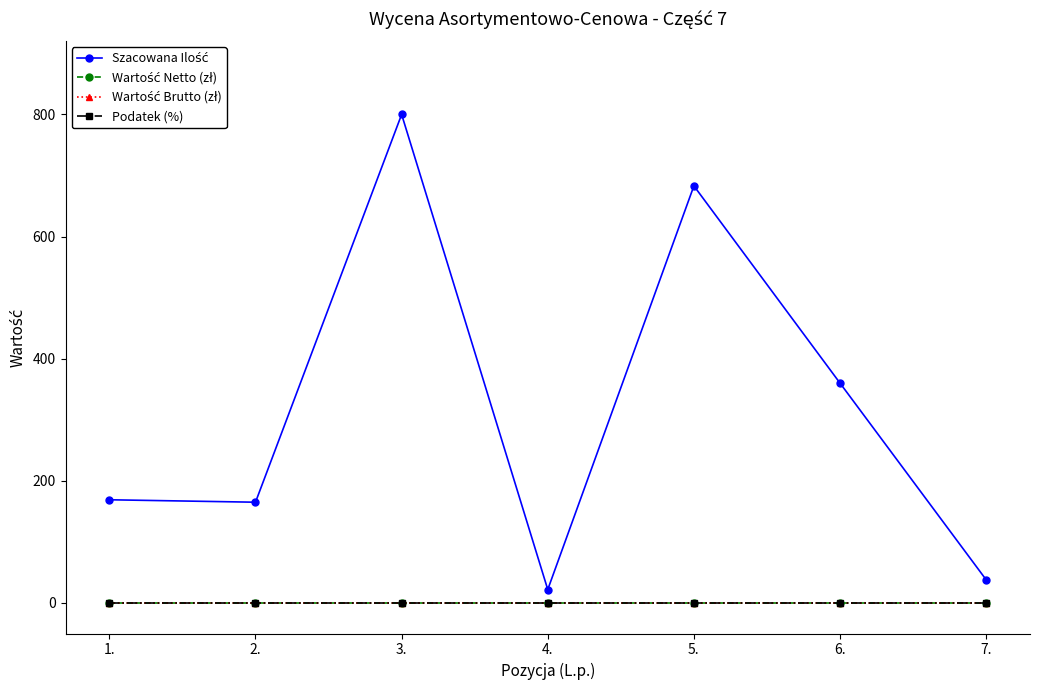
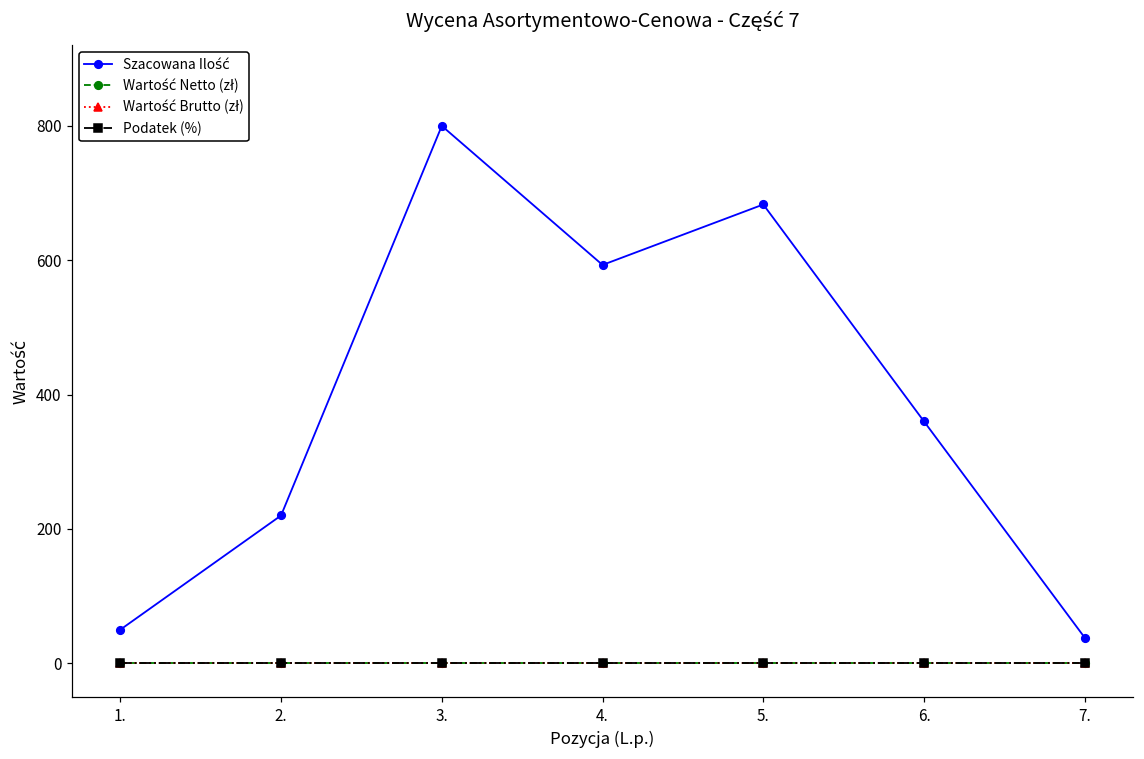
Szacowana Ilość, 1.: 170 -> 50
Szacowana Ilość, 2.: 170 -> 220
Szacowana Ilość, 4.: 20 -> 590
